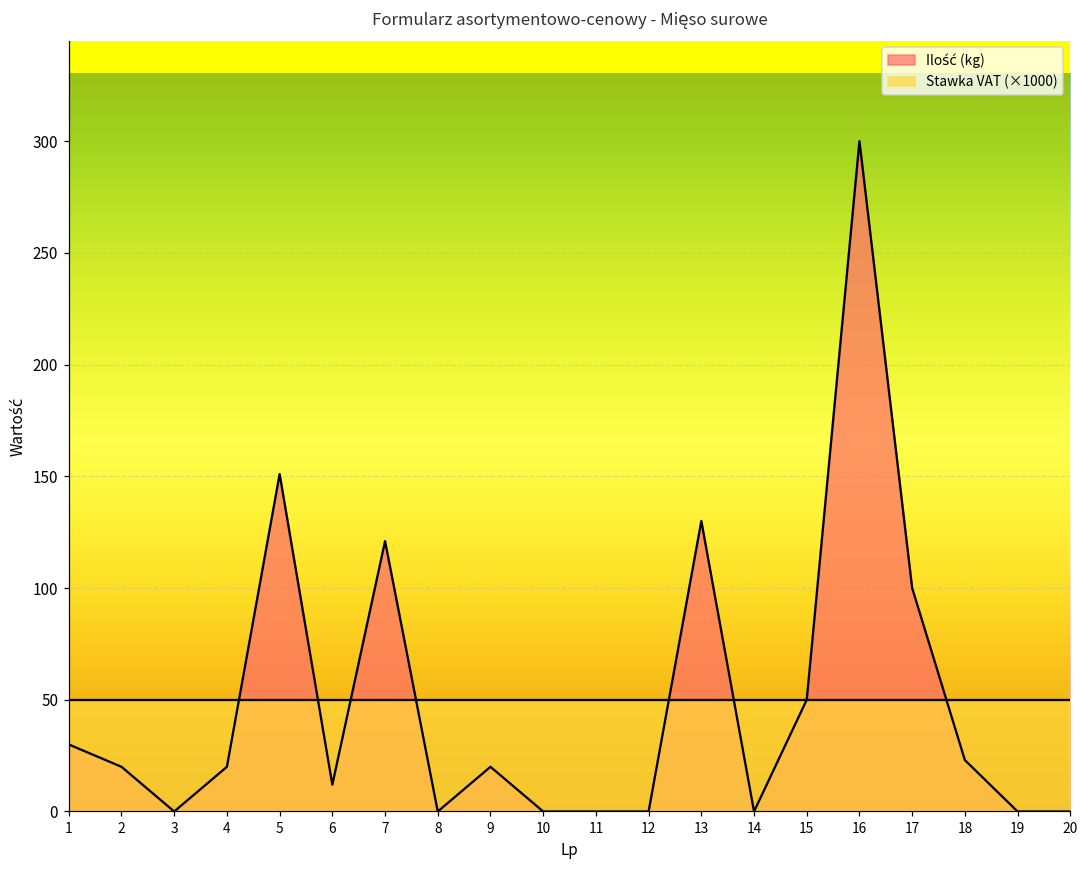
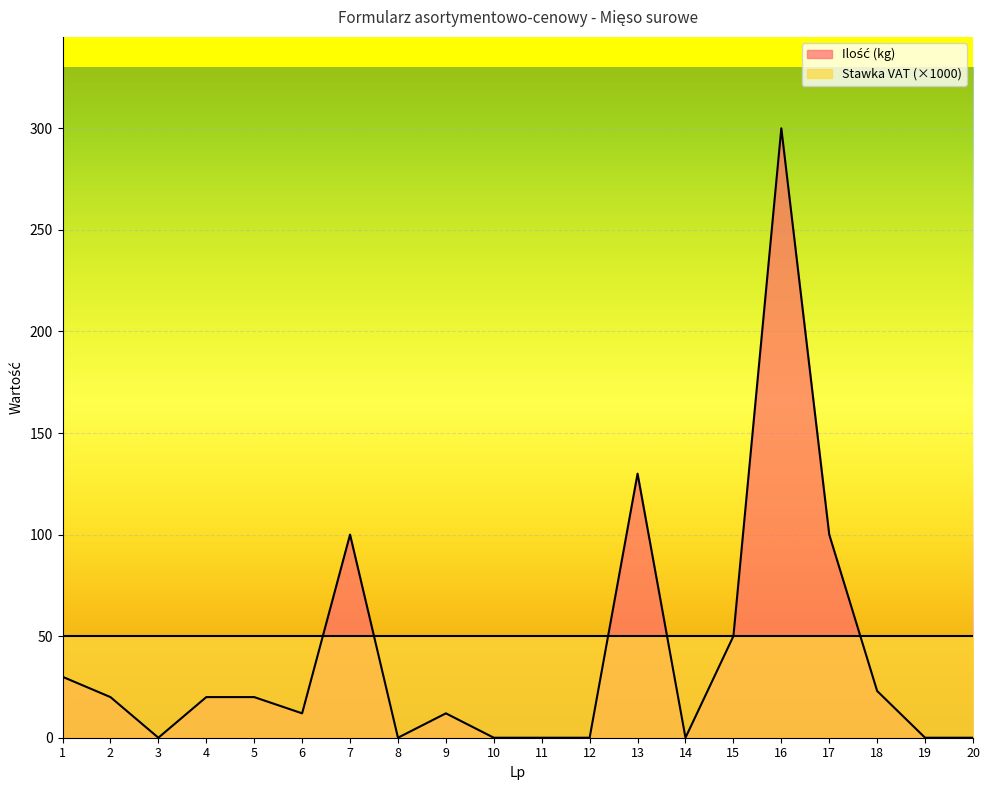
Ilość (kg), 5: 151 -> 20
Ilość (kg), 7: 121 -> 100
Ilość (kg), 9: 20 -> 12
